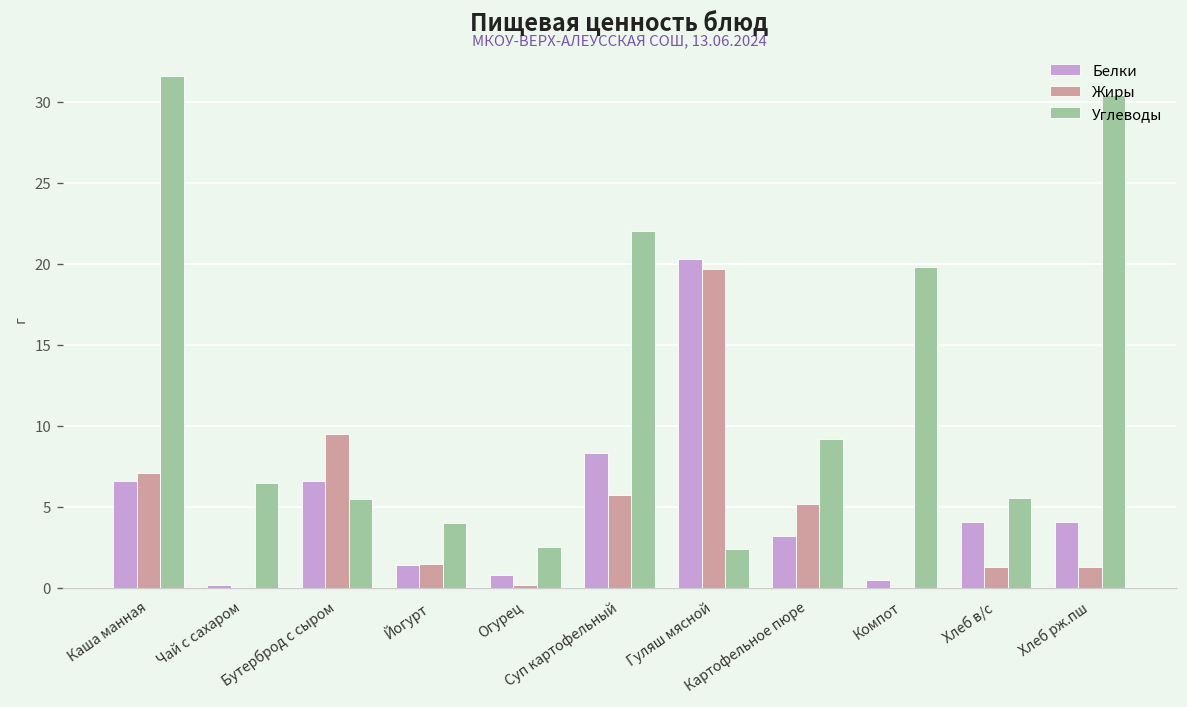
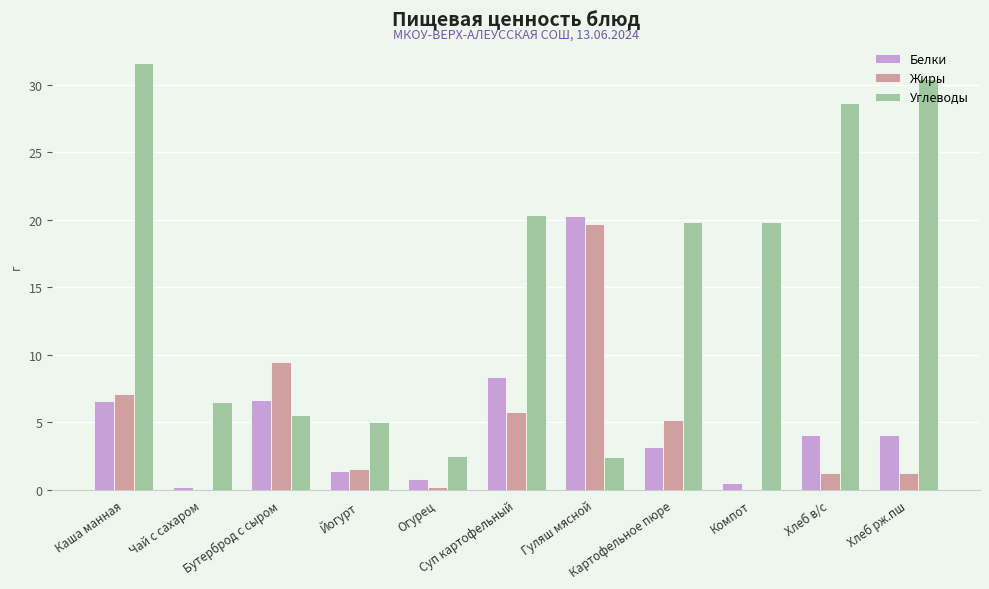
Углеводы, Йогурт: 4 -> 5
Углеводы, Суп картофельный: 22.0 -> 20.4
Углеводы, Картофельное пюре: 9.2 -> 19.8
Углеводы, Хлеб в/с: 5.6 -> 28.6
